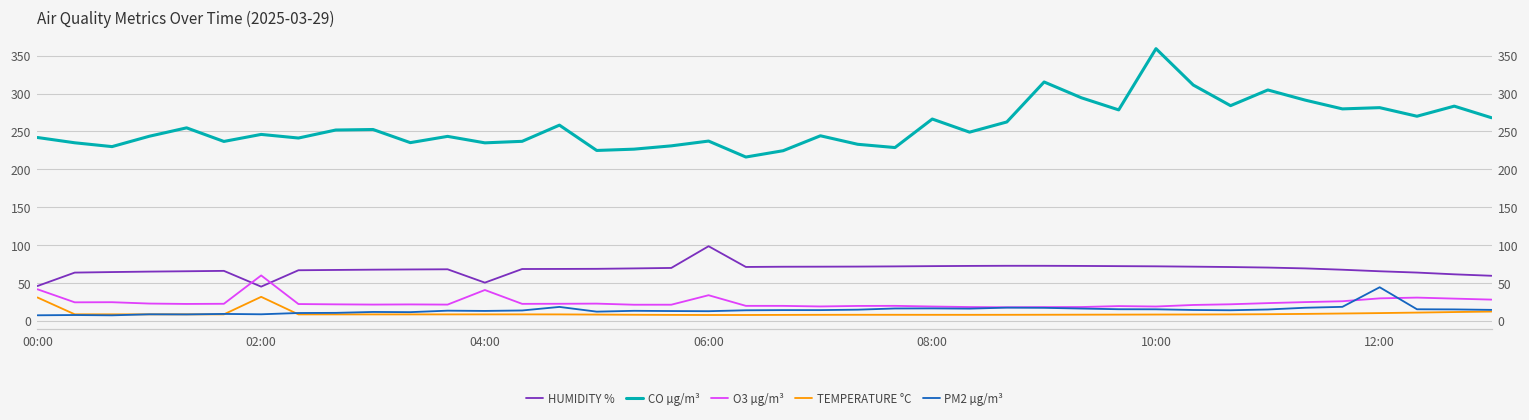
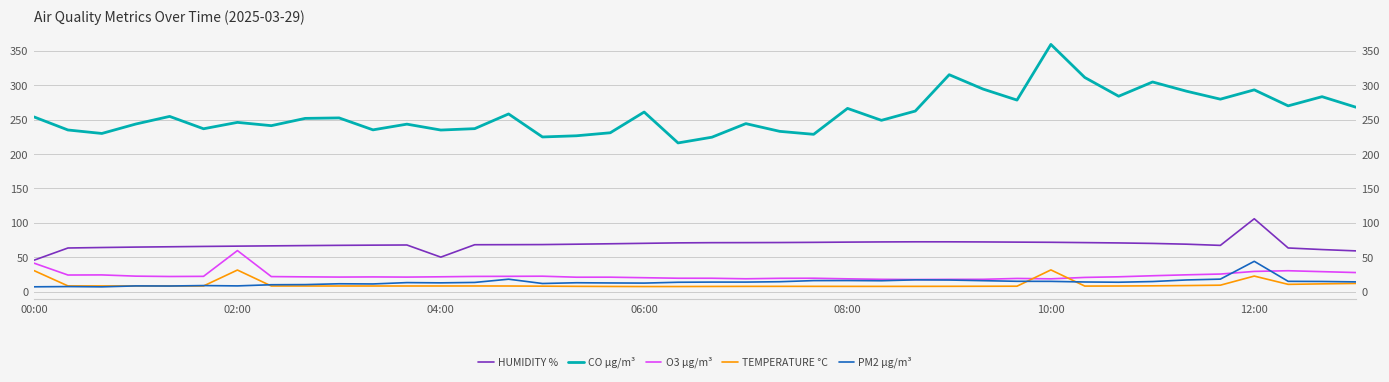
CO µg/m³, 00:00: 240 -> 250
HUMIDITY %, 02:00: 40 -> 70
O3 µg/m³, 04:00: 40 -> 20
HUMIDITY %, 06:00: 100 -> 70
CO µg/m³, 06:00: 240 -> 260
O3 µg/m³, 06:00: 30 -> 20
TEMPERATURE °C, 10:00: 10 -> 30
HUMIDITY %, 12:00: 70 -> 110
CO µg/m³, 12:00: 280 -> 290
TEMPERATURE °C, 12:00: 10 -> 20
